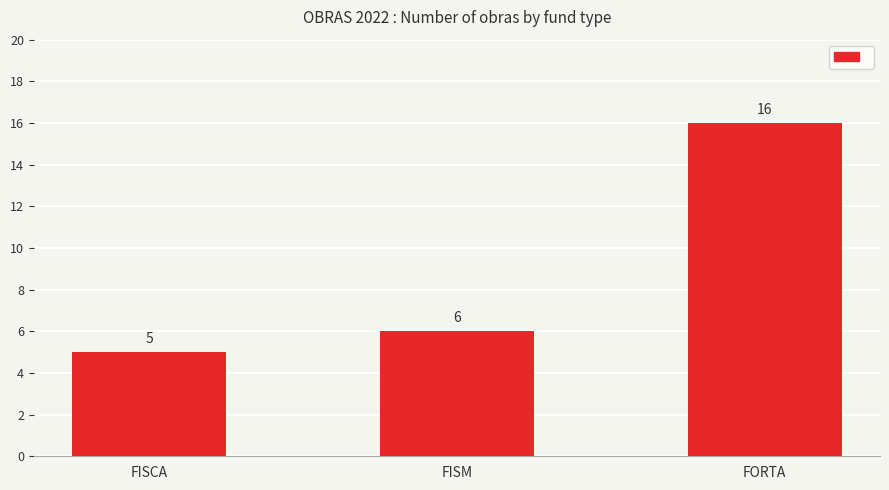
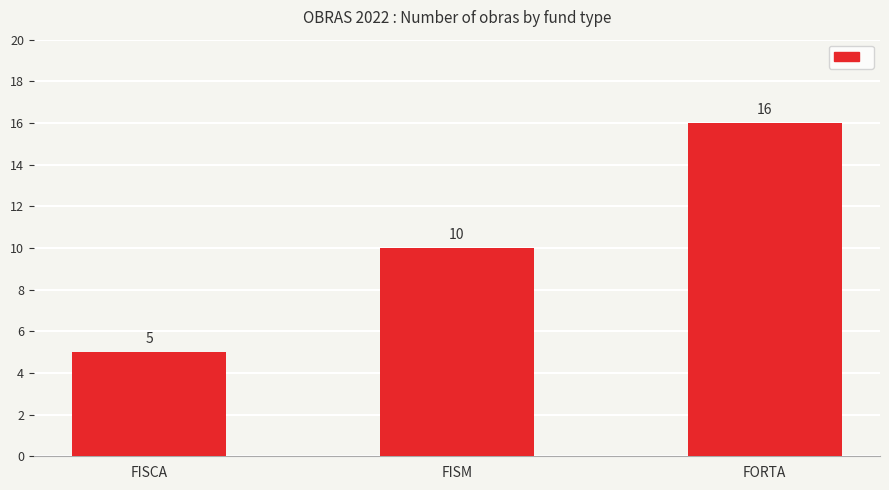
FISM: 6 -> 10
